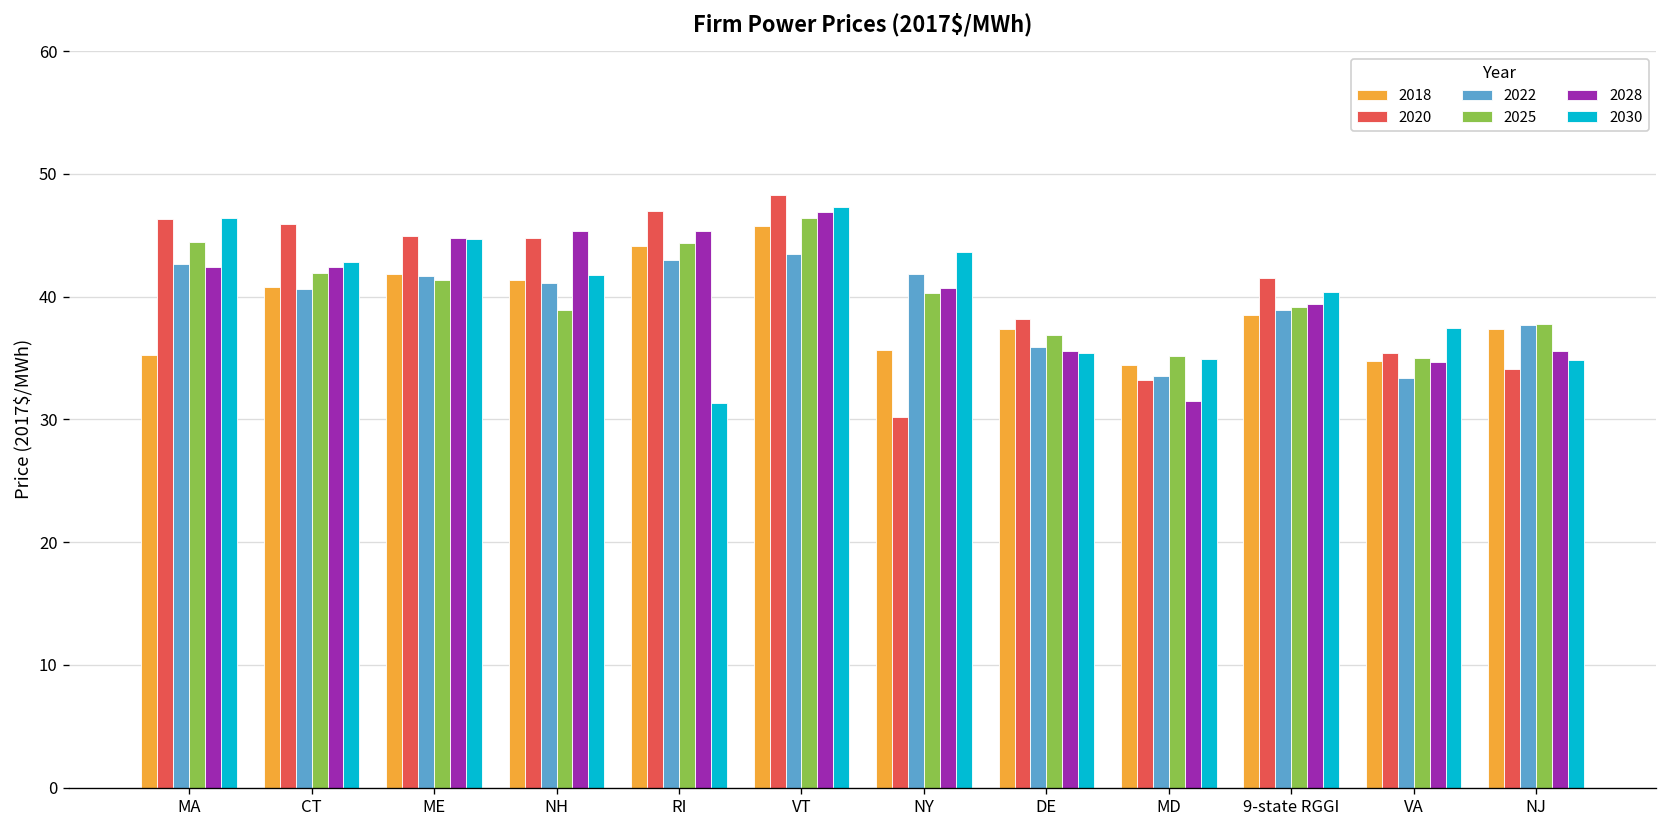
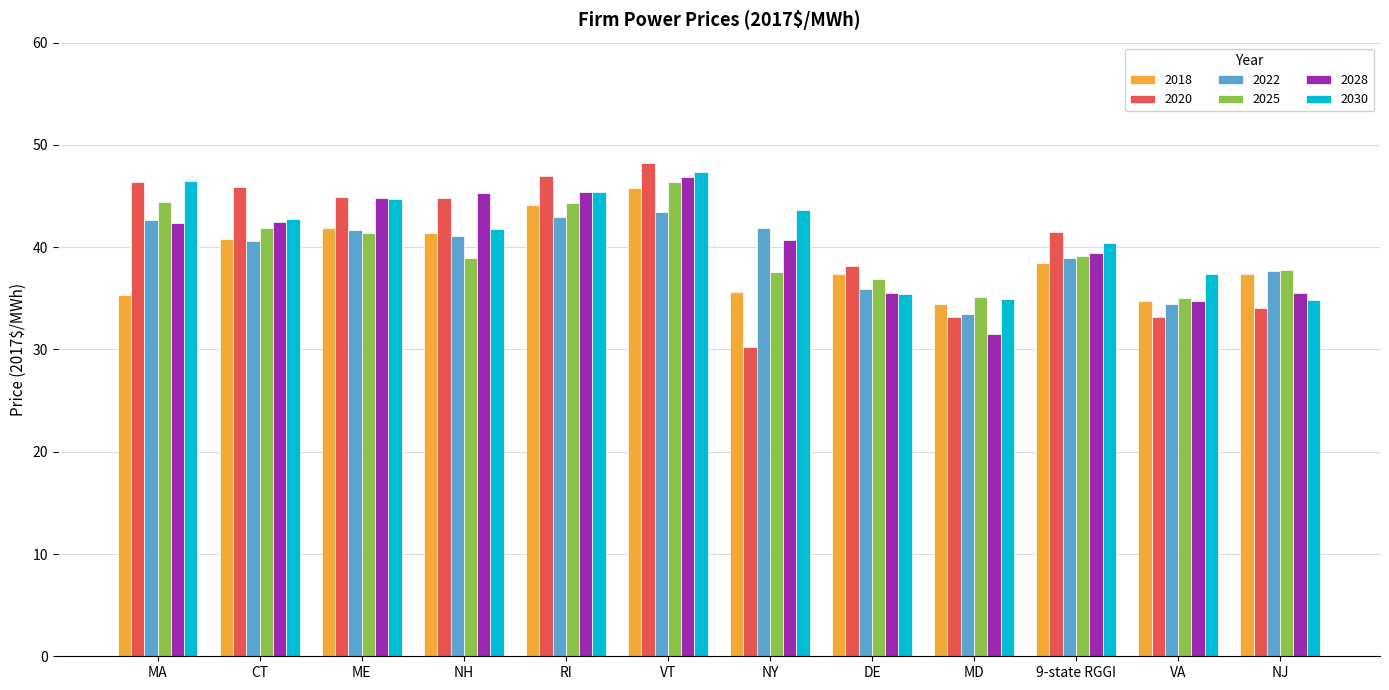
2030, RI: 31.3 -> 45.4
2025, NY: 40.3 -> 37.6
2020, VA: 35.4 -> 33.2
2022, VA: 33.4 -> 34.4
